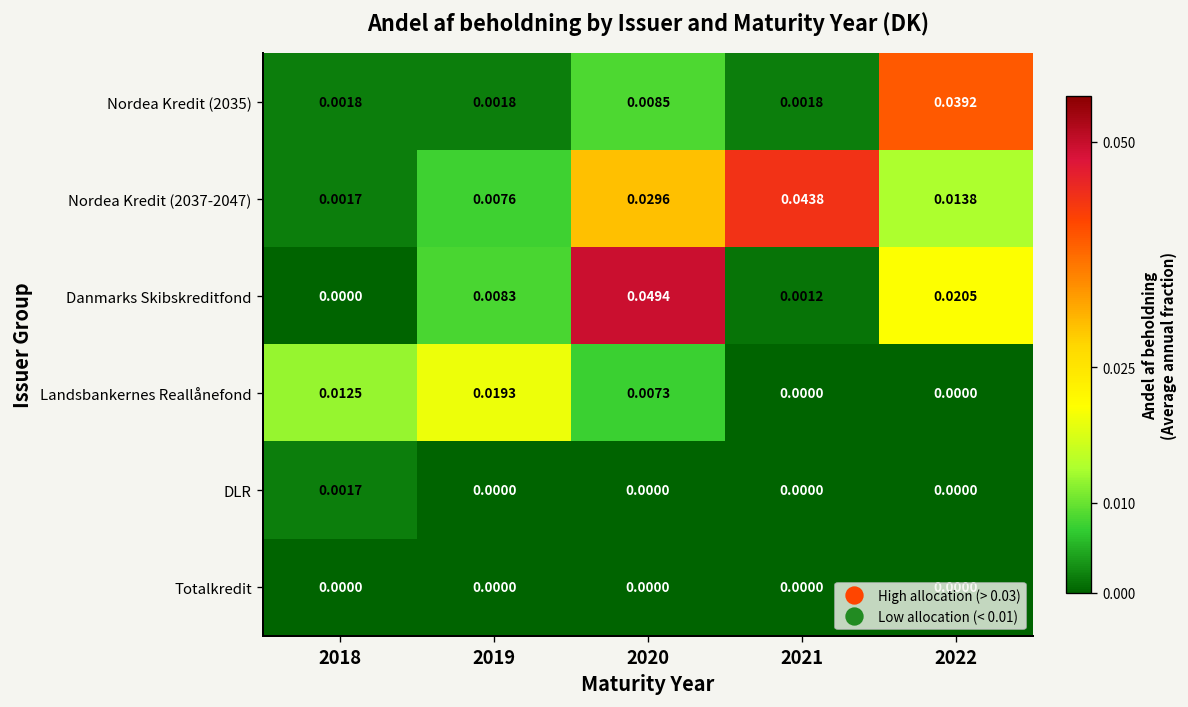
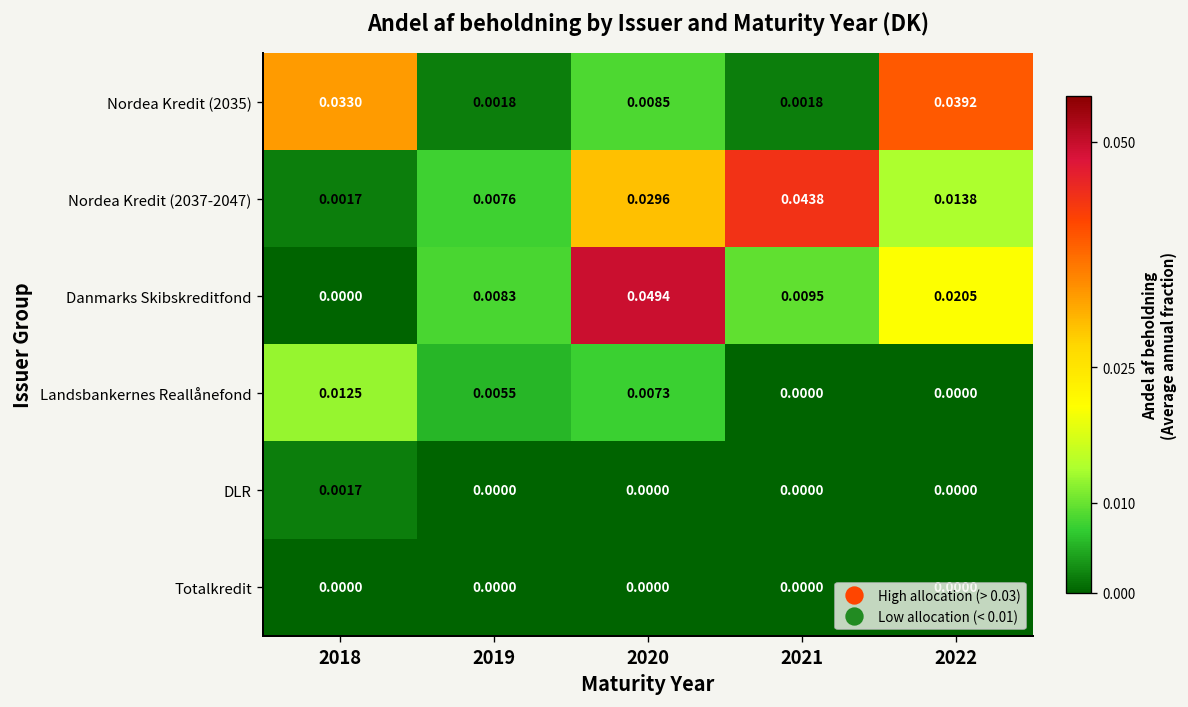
Nordea Kredit (2035), 2018: 0.0018 -> 0.0330
Danmarks Skibskreditfond, 2021: 0.0012 -> 0.0095
Landsbankernes Reallånefond, 2019: 0.0193 -> 0.0055
